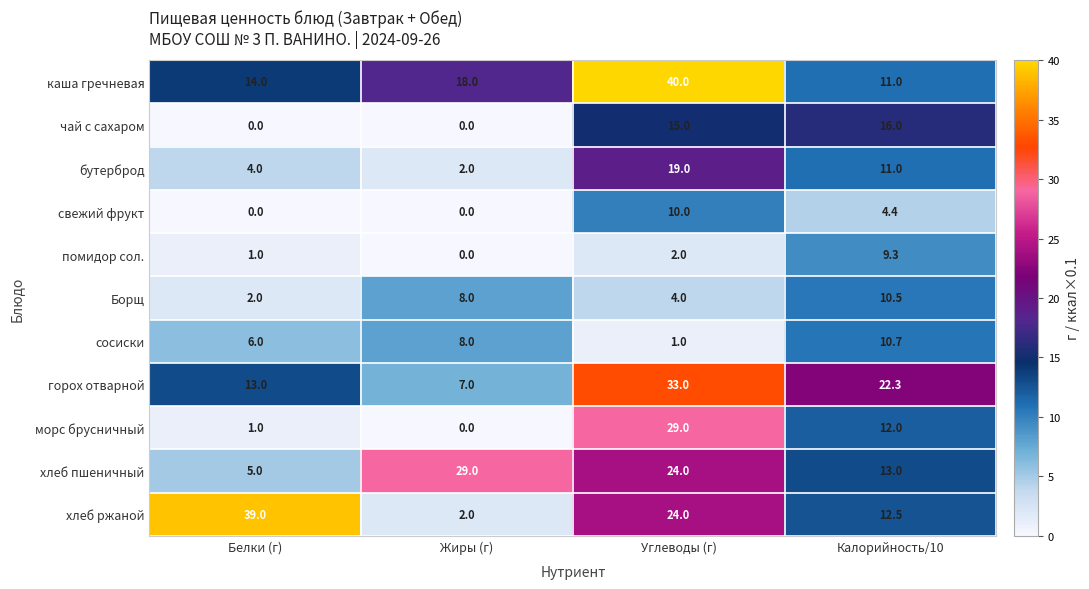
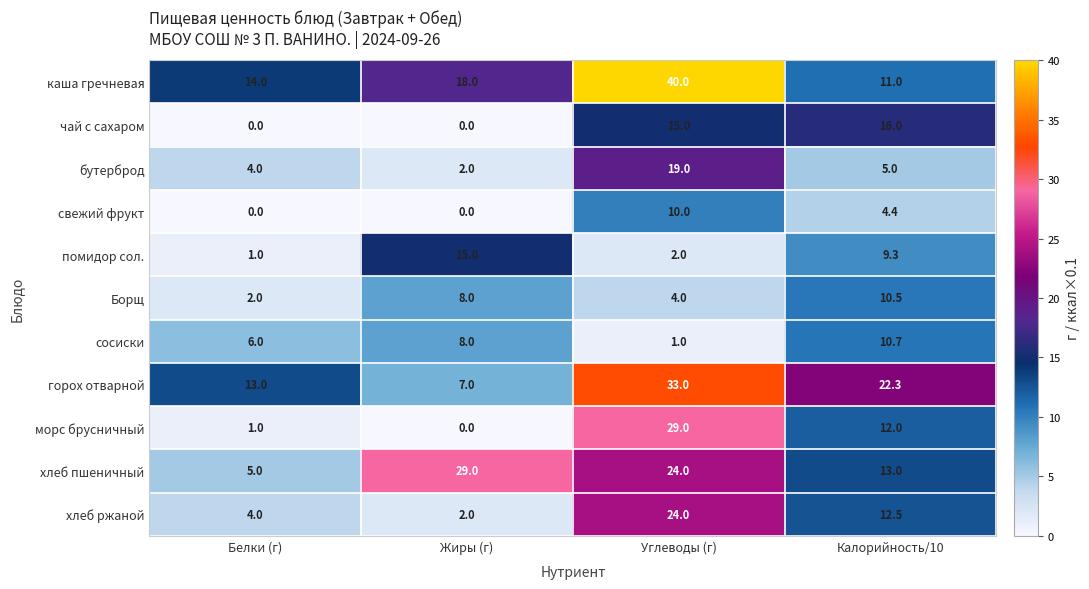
бутерброд, Калорийность/10: 11.0 -> 5.0
помидор сол., Жиры (г): 0.0 -> 15.0
хлеб ржаной, Белки (г): 39.0 -> 4.0
